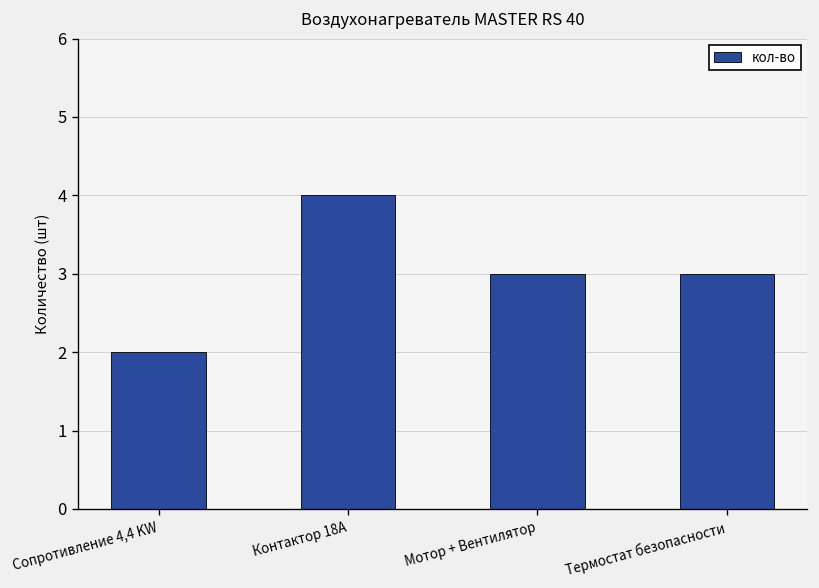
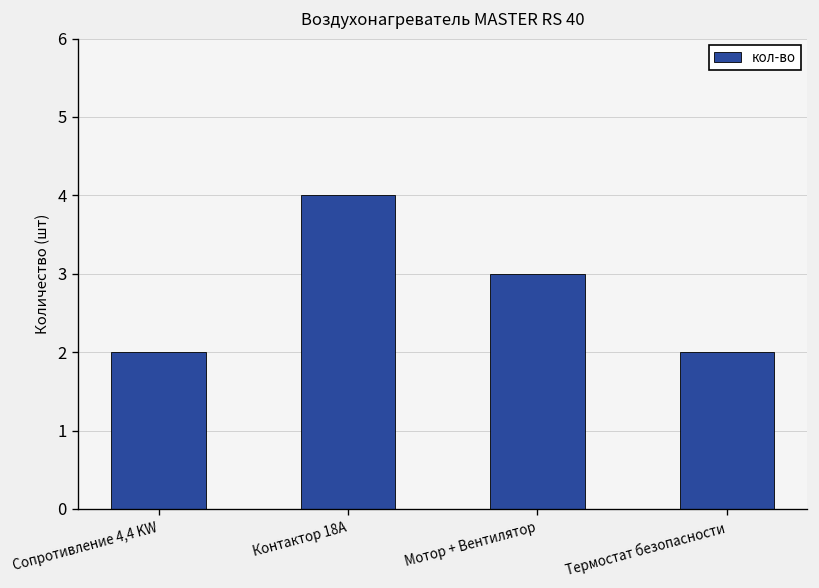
Термостат безопасности: 3 -> 2
